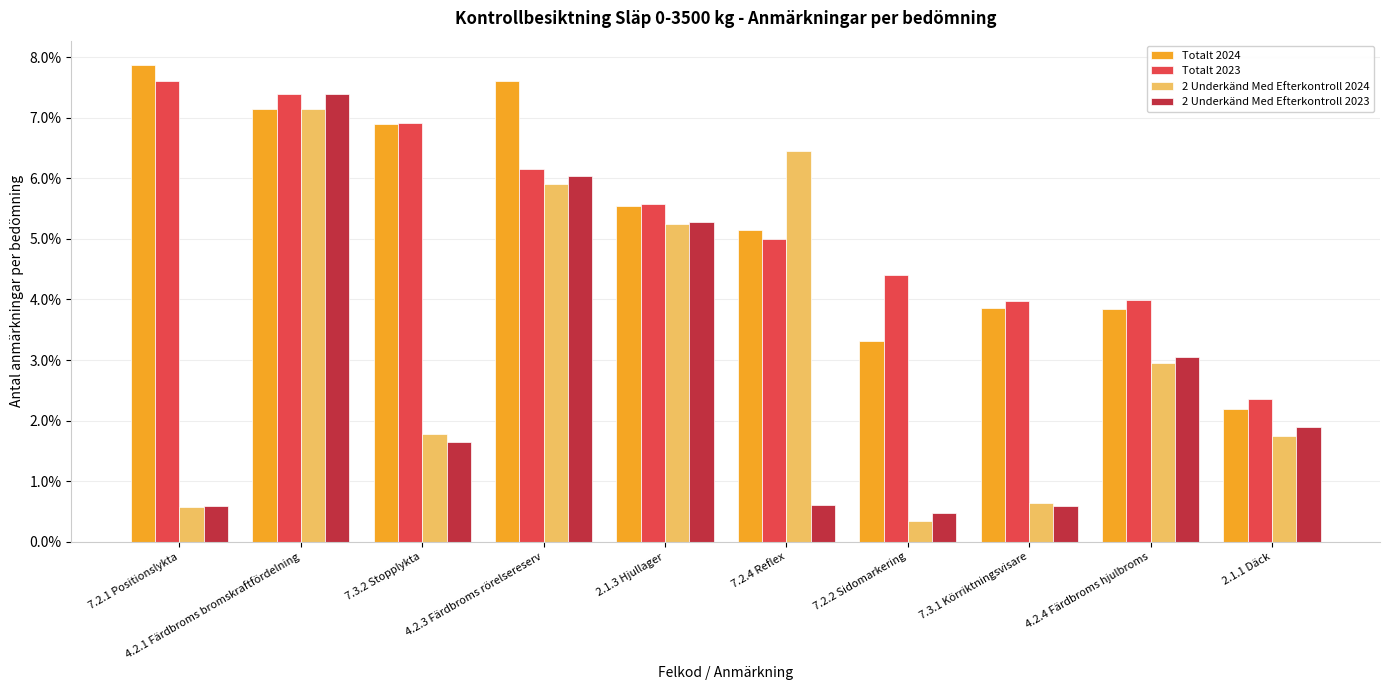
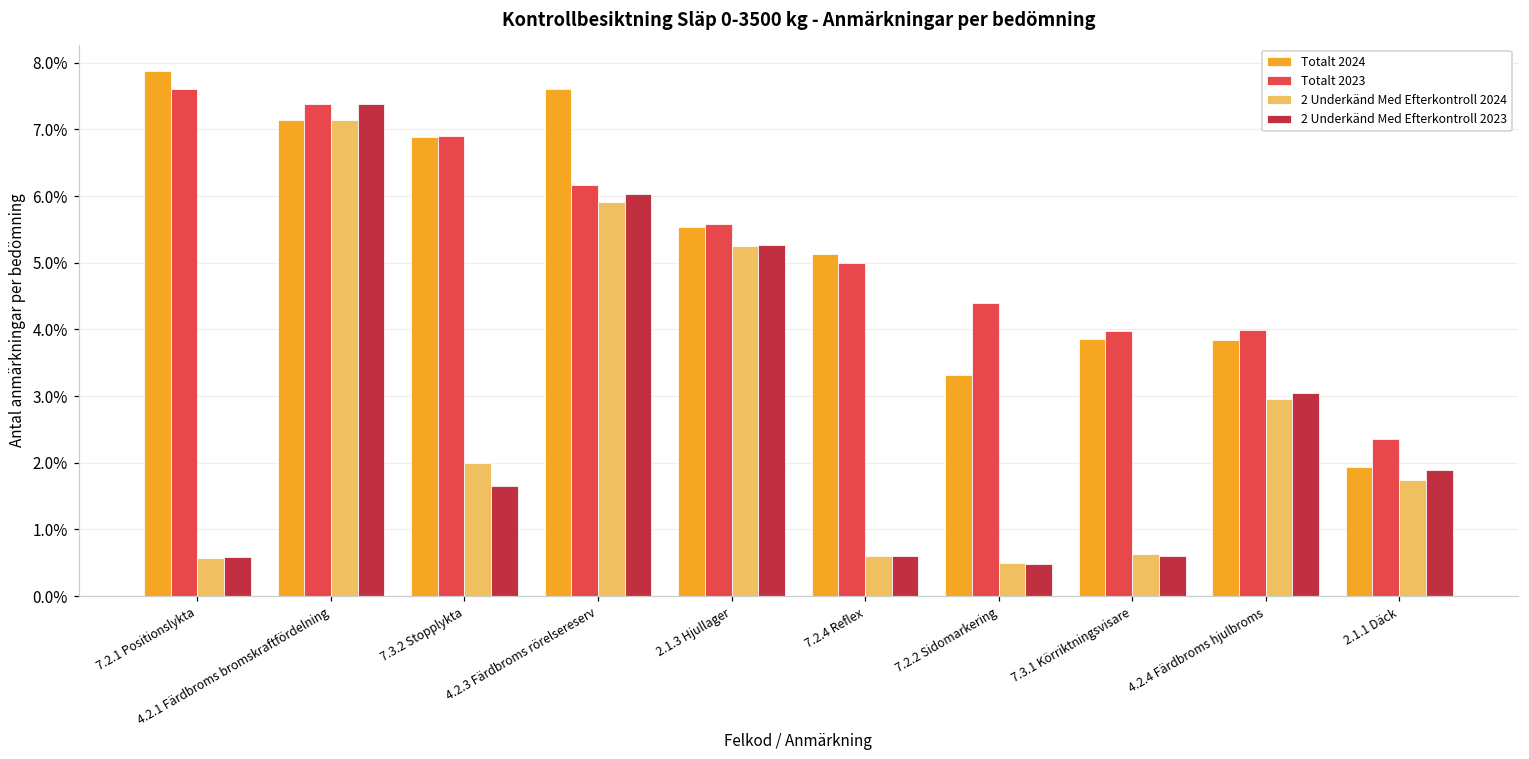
2 Underkänd Med Efterkontroll 2024, 7.3.2 Stopplykta: 1.8% -> 2.0%
2 Underkänd Med Efterkontroll 2024, 7.2.4 Reflex: 6.4% -> 0.6%
2 Underkänd Med Efterkontroll 2024, 7.2.2 Sidomarkering: 0.3% -> 0.5%
Totalt 2024, 2.1.1 Däck: 2.2% -> 1.9%
